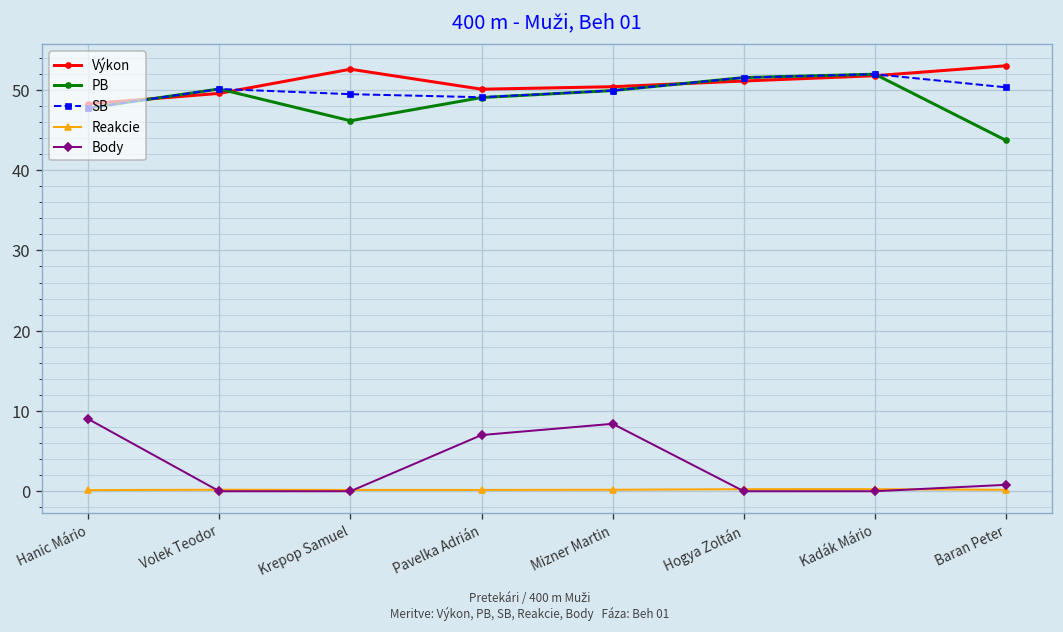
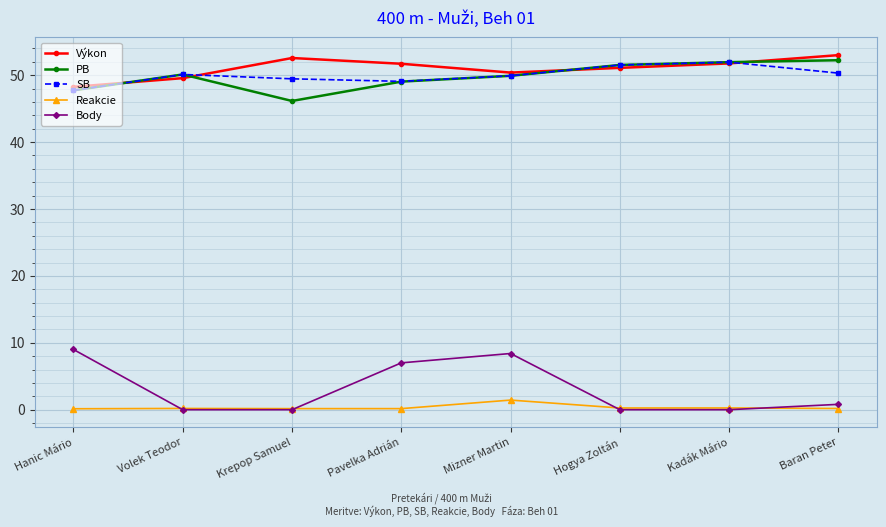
Výkon, Pavelka Adrián: 50 -> 52
Reakcie, Mizner Martin: 0 -> 1
PB, Baran Peter: 44 -> 52
